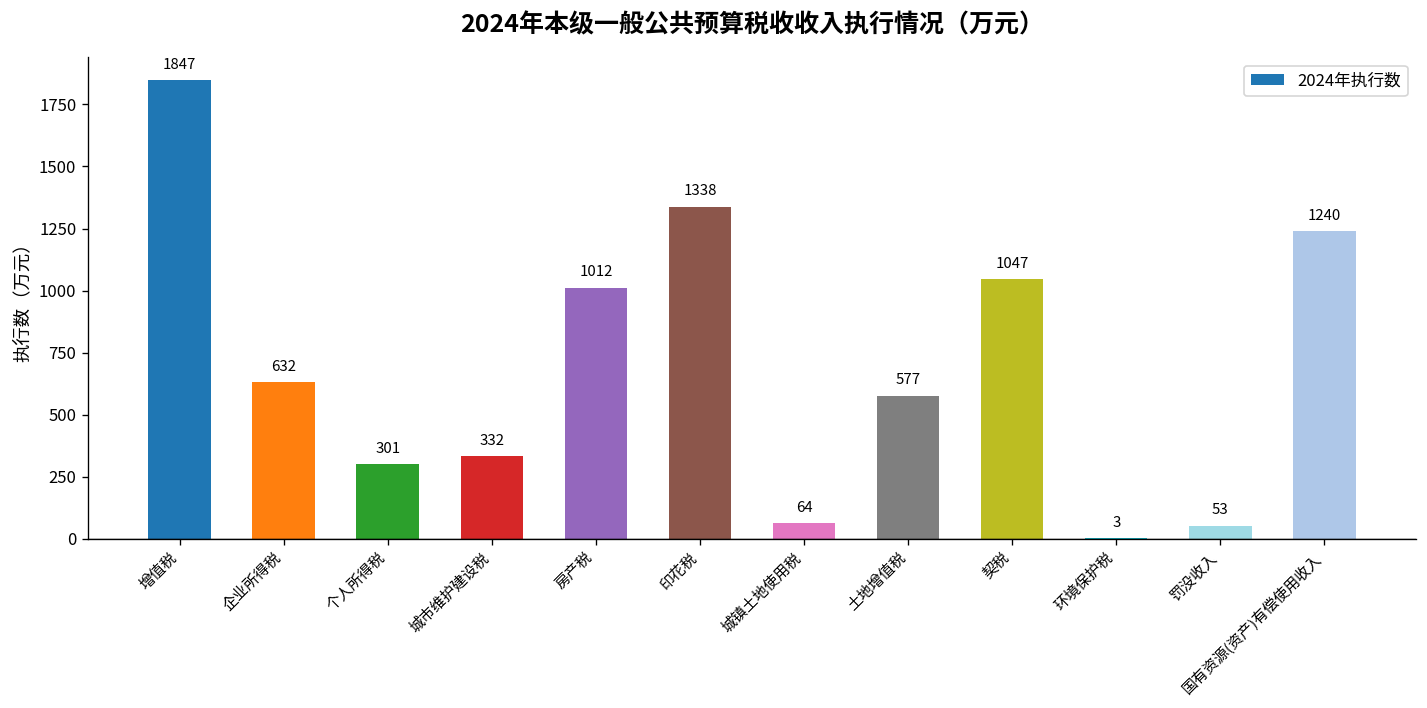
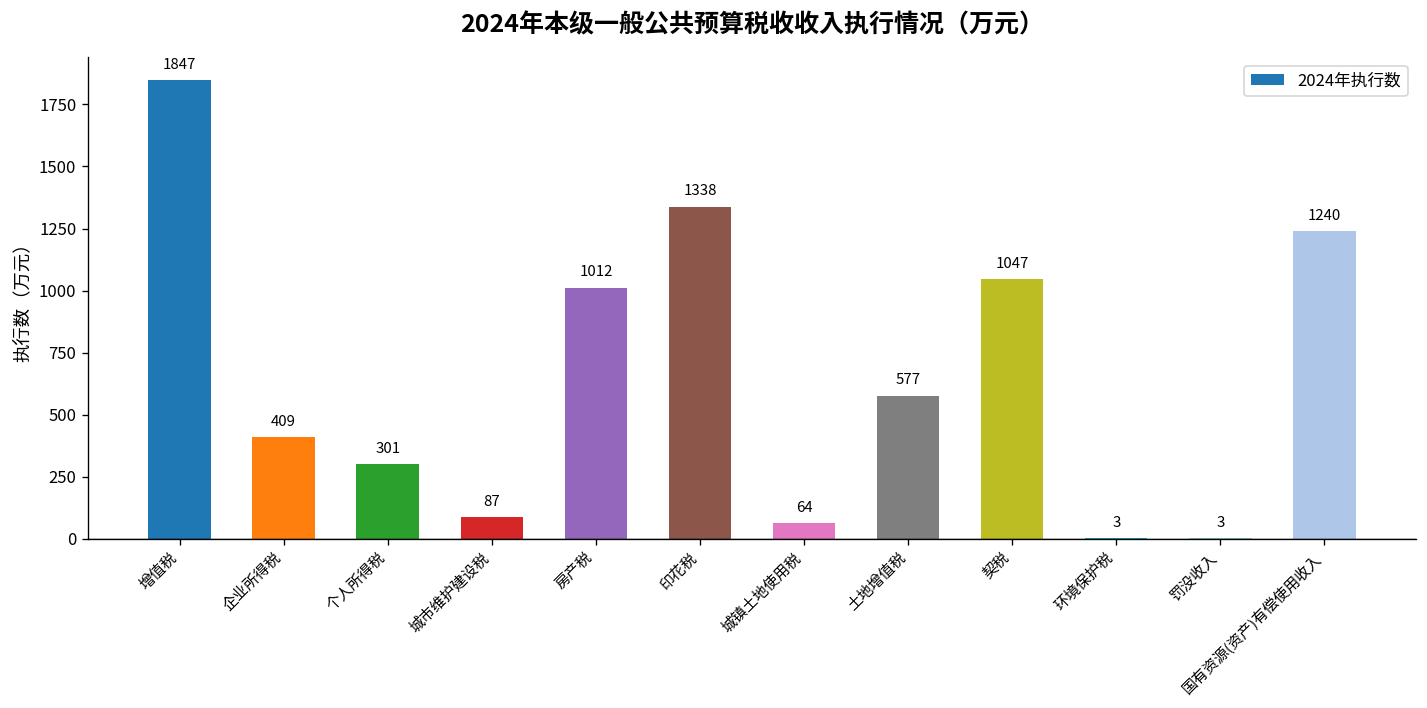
企业所得税: 632 -> 409
城市维护建设税: 332 -> 87
罚没收入: 53 -> 3
